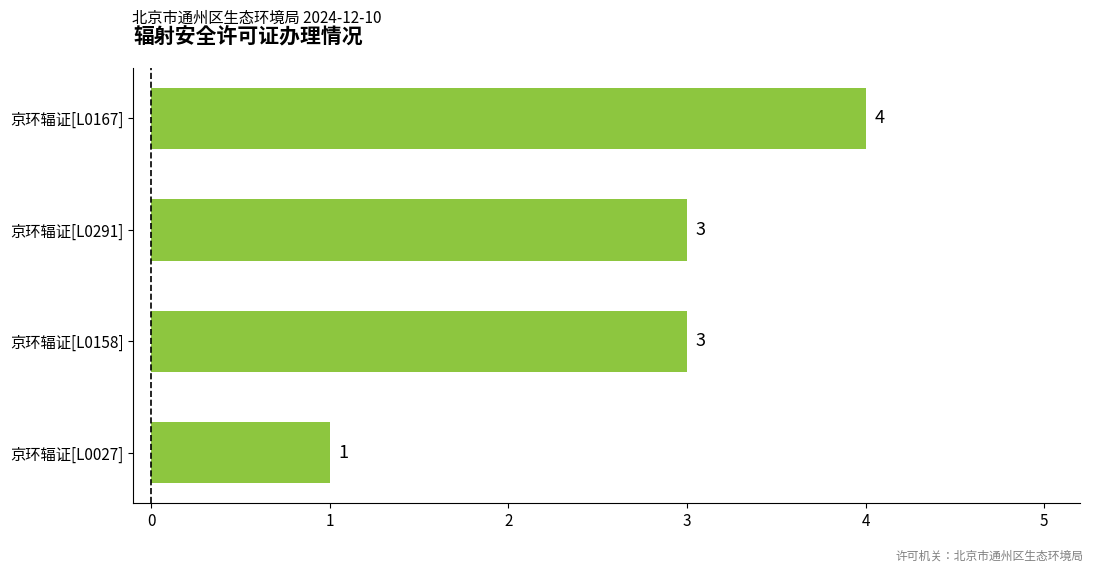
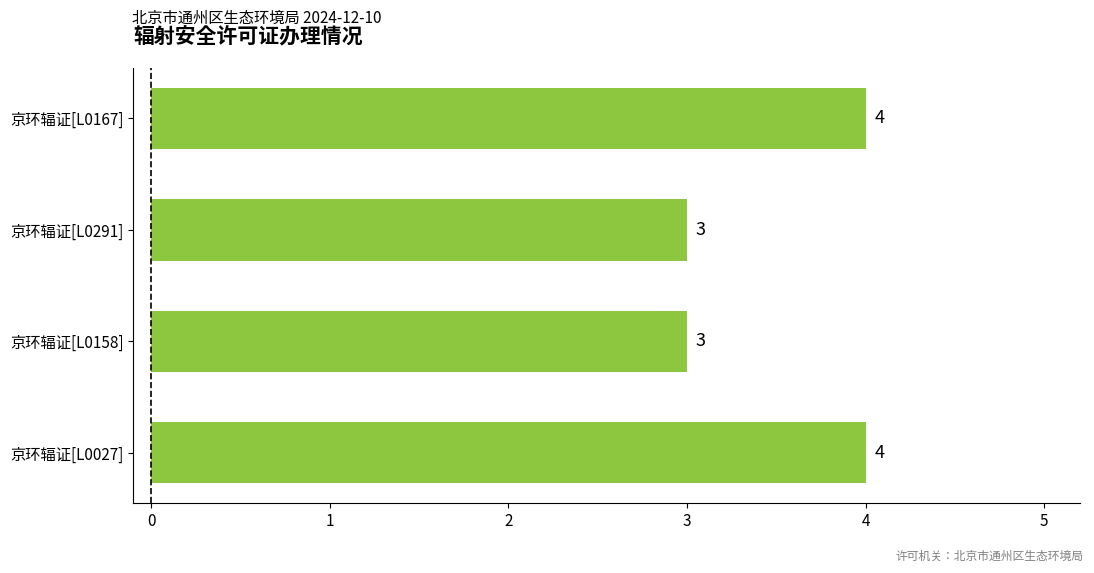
京环辐证[L0027]: 1 -> 4
